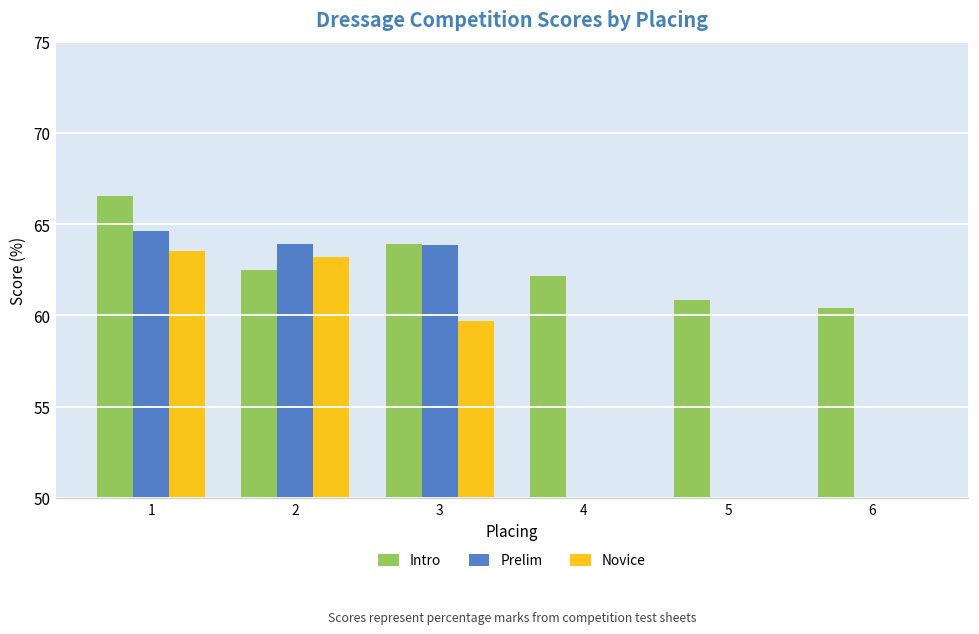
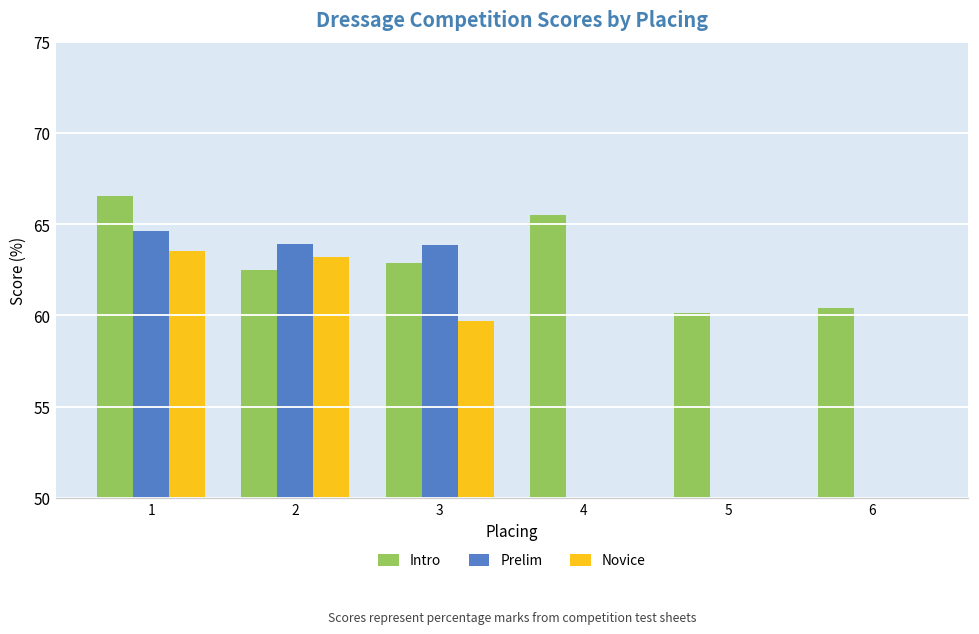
Intro, 3: 63.9 -> 62.9
Intro, 4: 62.2 -> 65.5
Intro, 5: 60.9 -> 60.1
